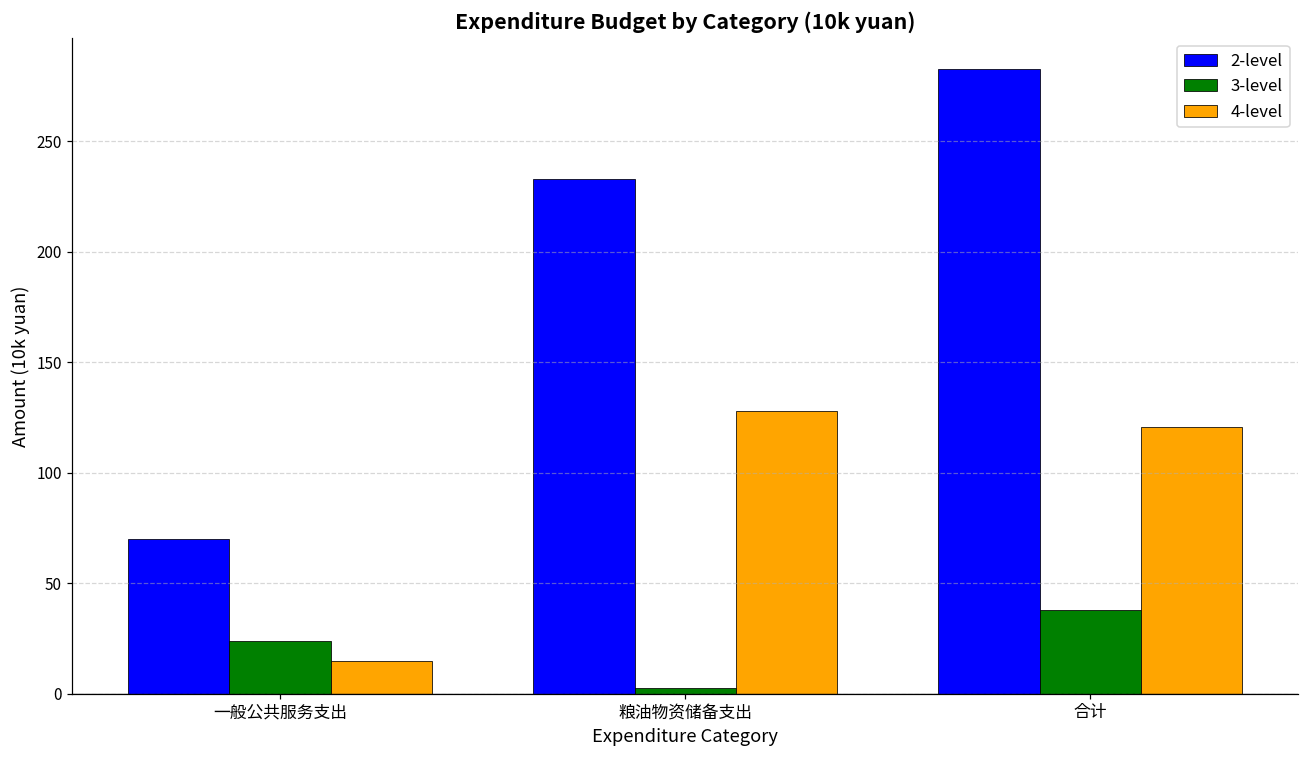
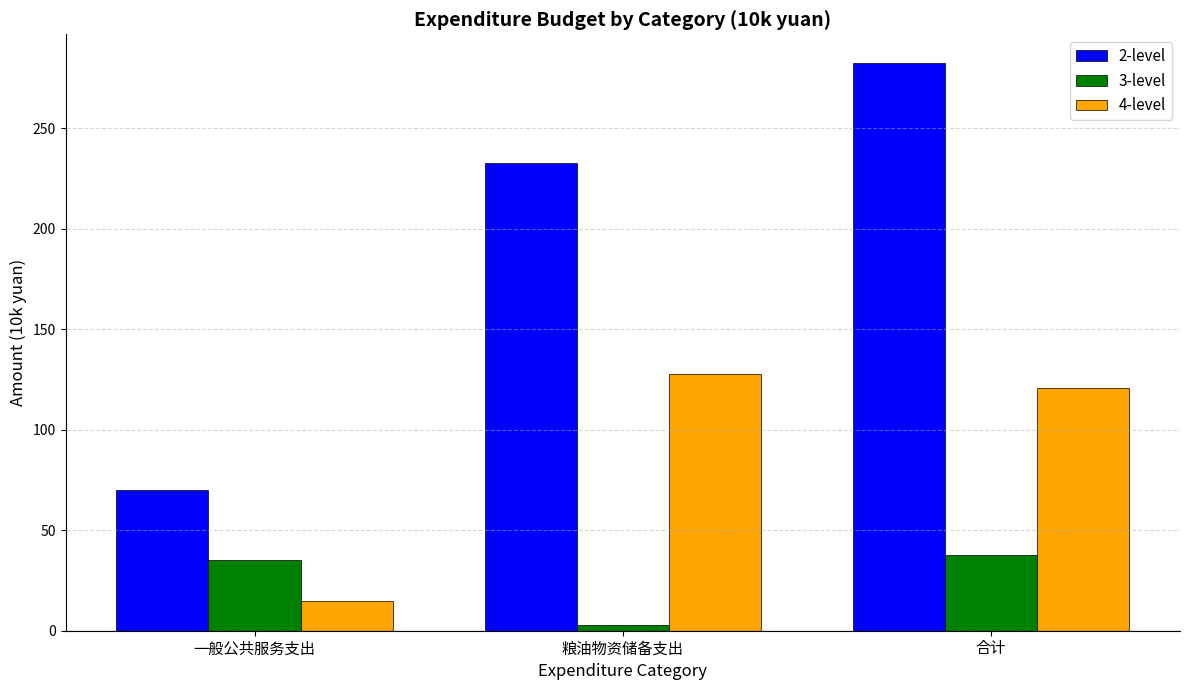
3-level, 一般公共服务支出: 24 -> 35
